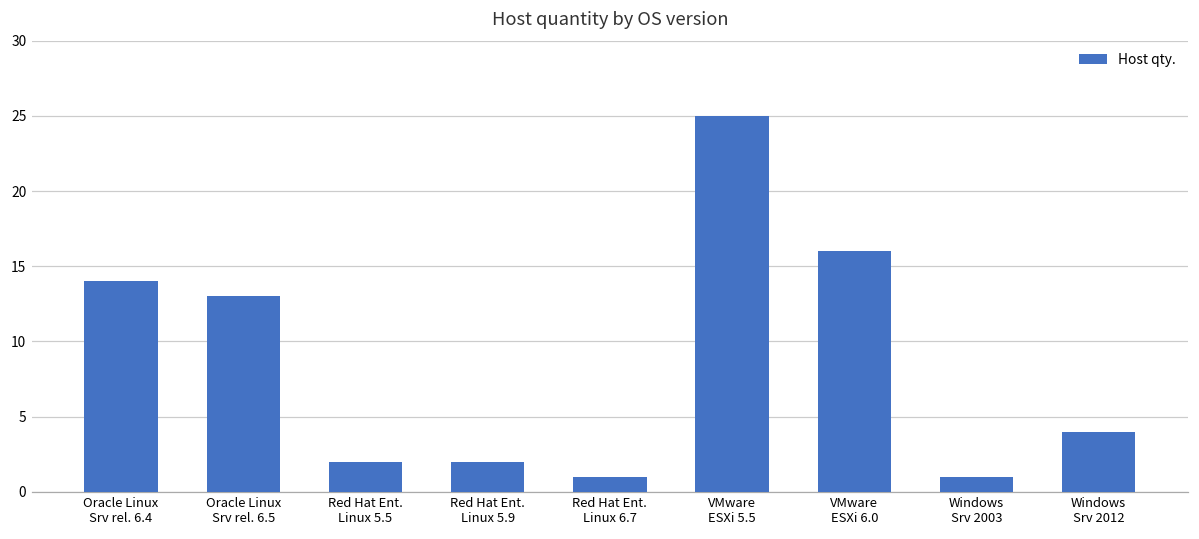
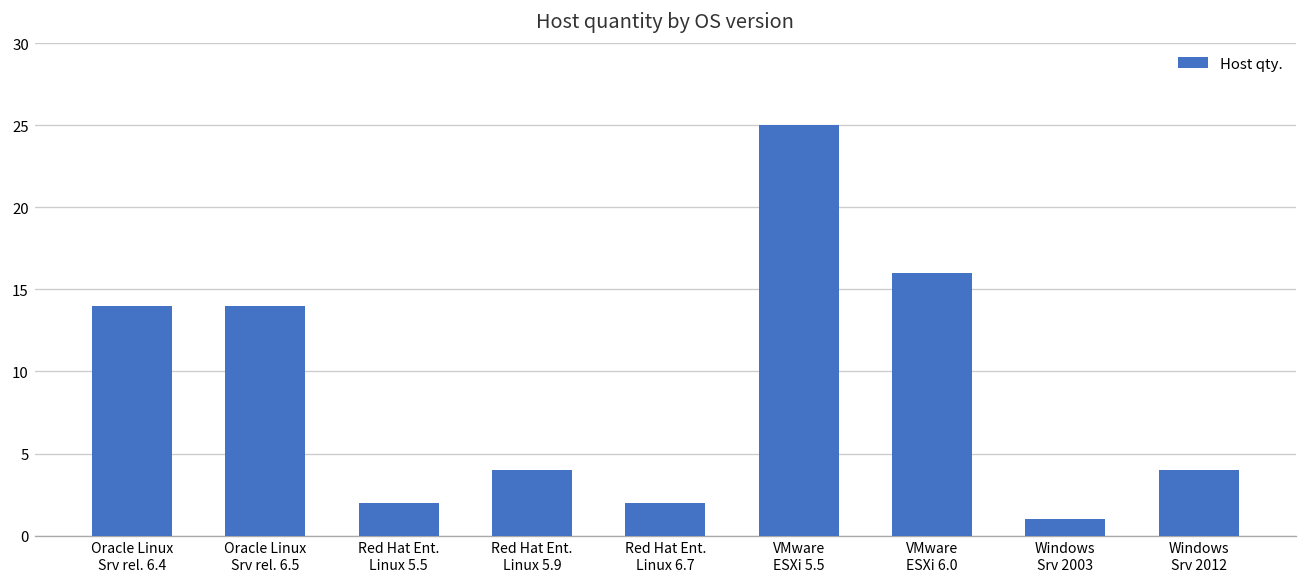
Oracle Linux Srv rel. 6.5: 13 -> 14
Red Hat Ent. Linux 5.9: 2 -> 4
Red Hat Ent. Linux 6.7: 1 -> 2
